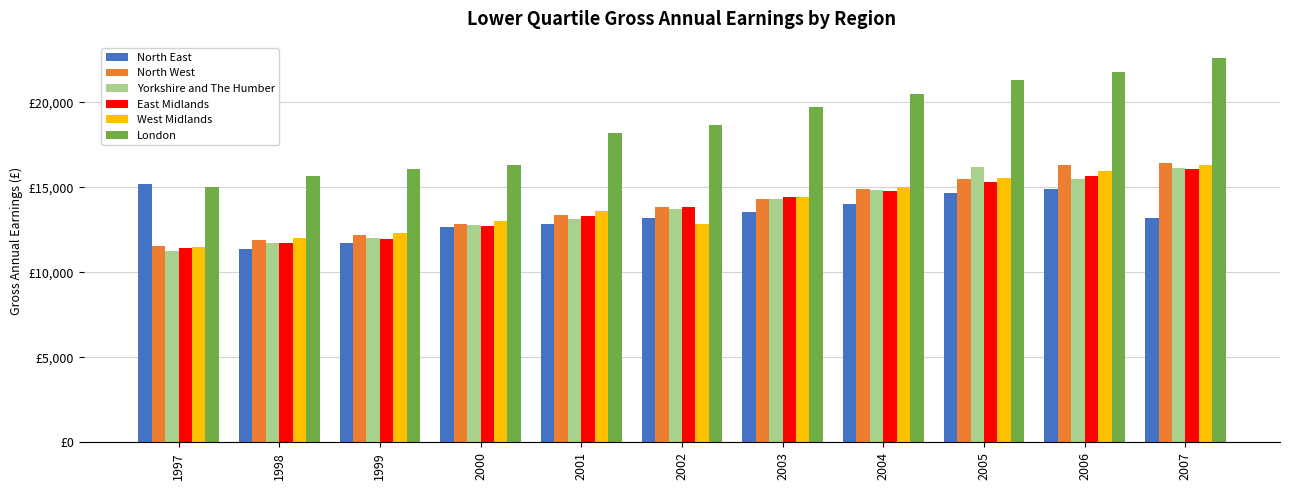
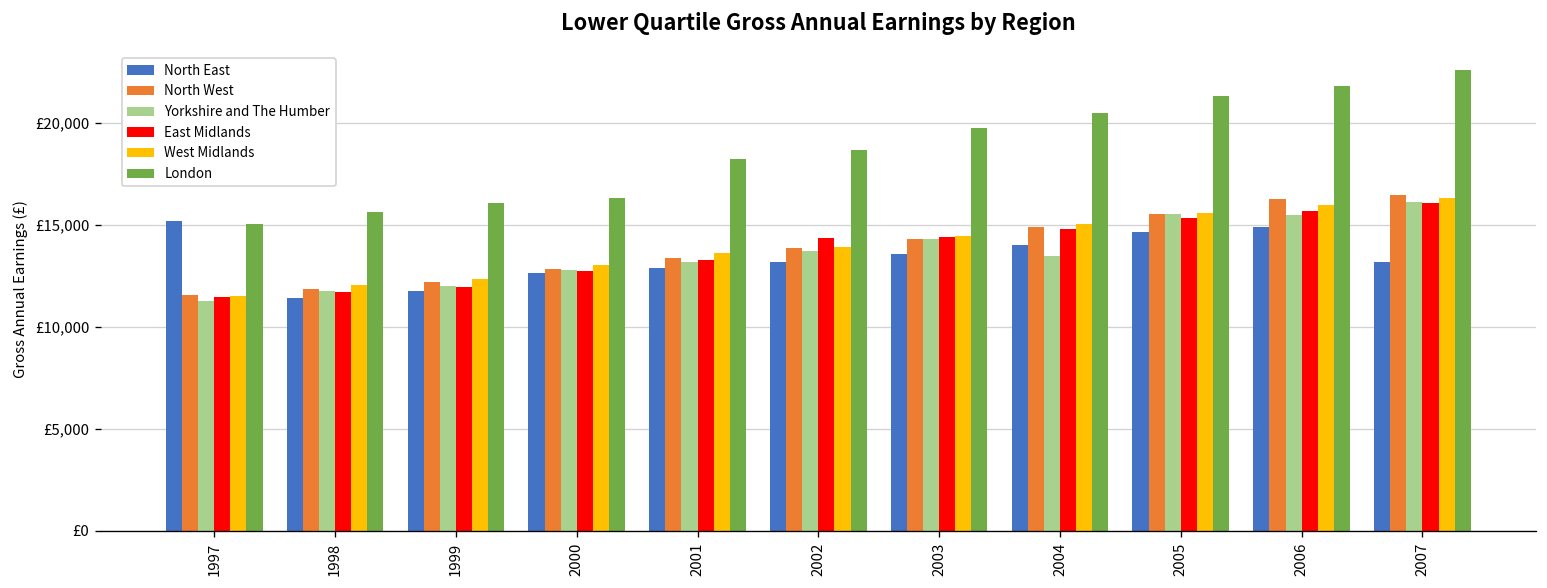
East Midlands, 2002: £13,800 -> £14,300
West Midlands, 2002: £12,900 -> £13,900
Yorkshire and The Humber, 2004: £14,900 -> £13,500
Yorkshire and The Humber, 2005: £16,200 -> £15,500
